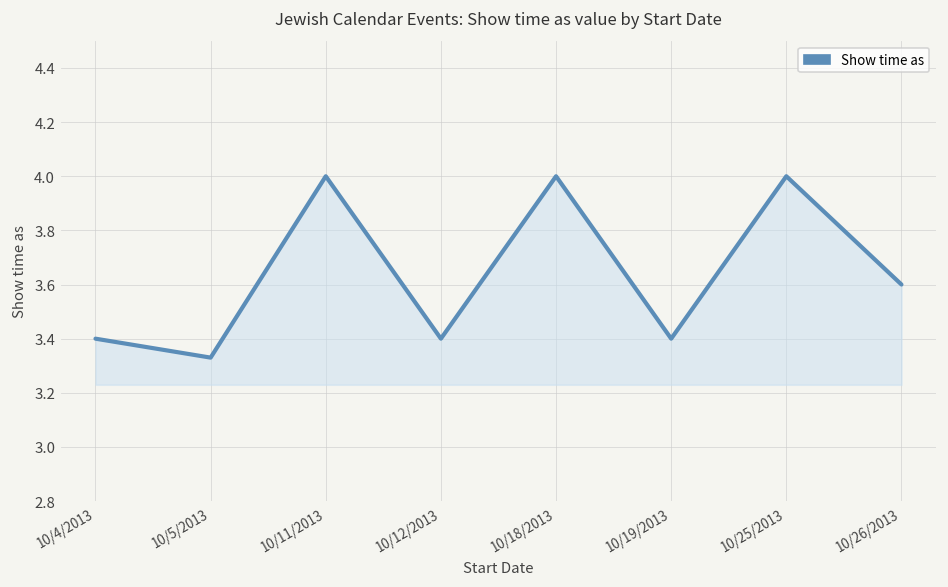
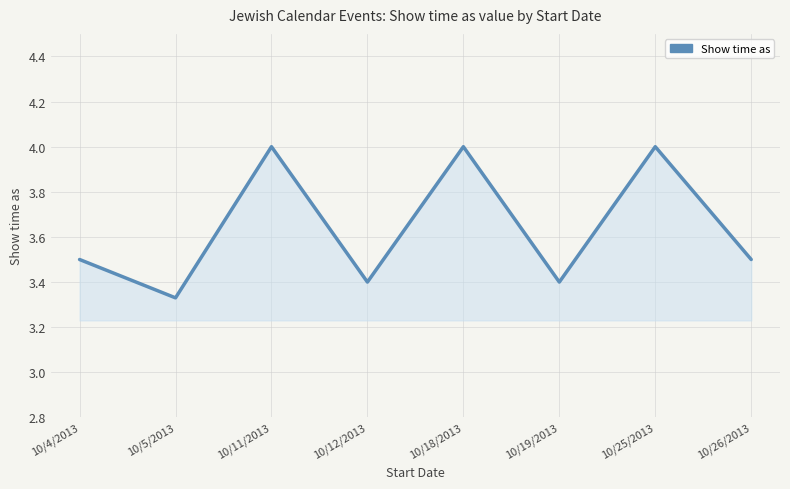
10/4/2013: 3.4 -> 3.5
10/26/2013: 3.6 -> 3.5
